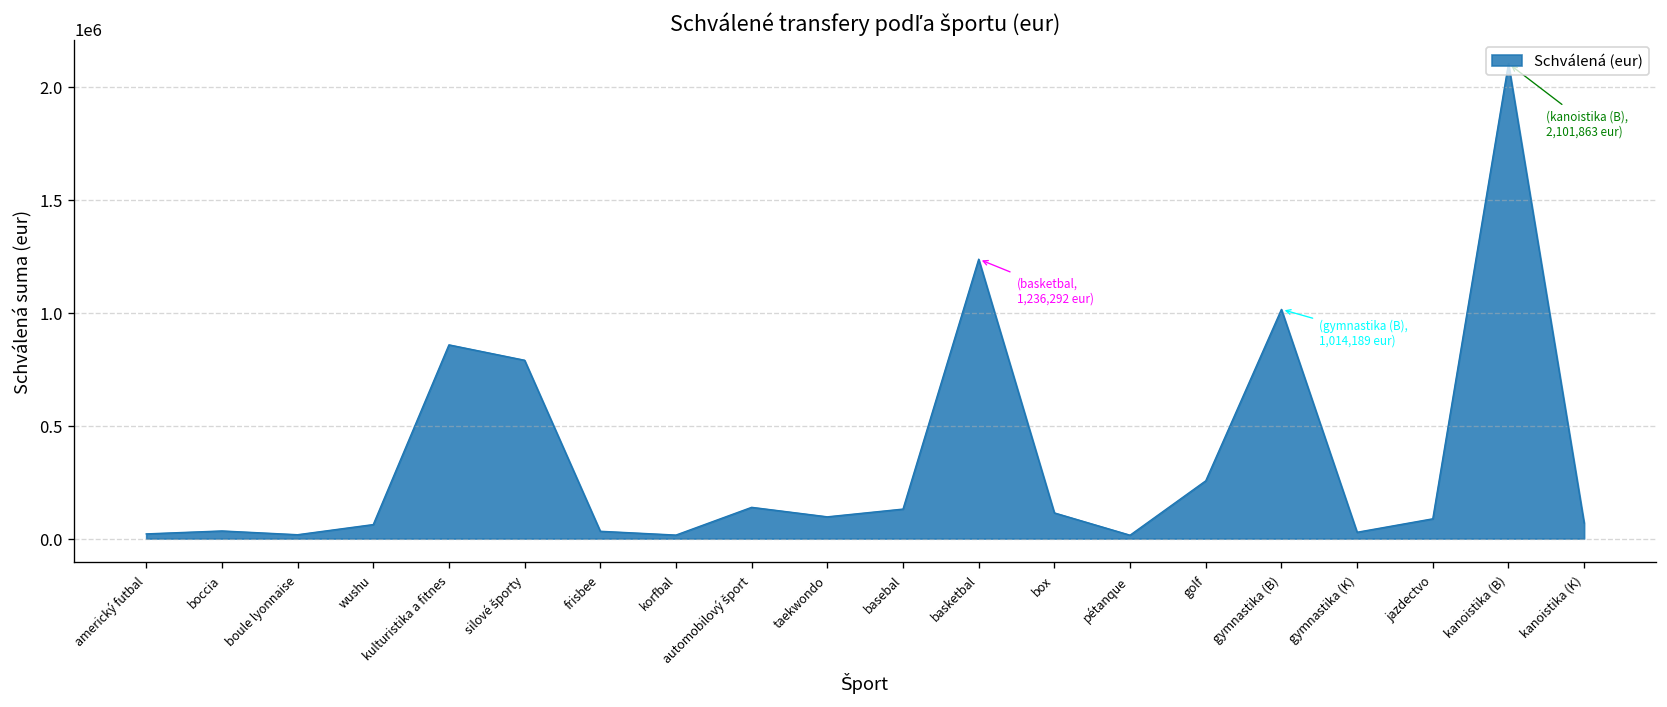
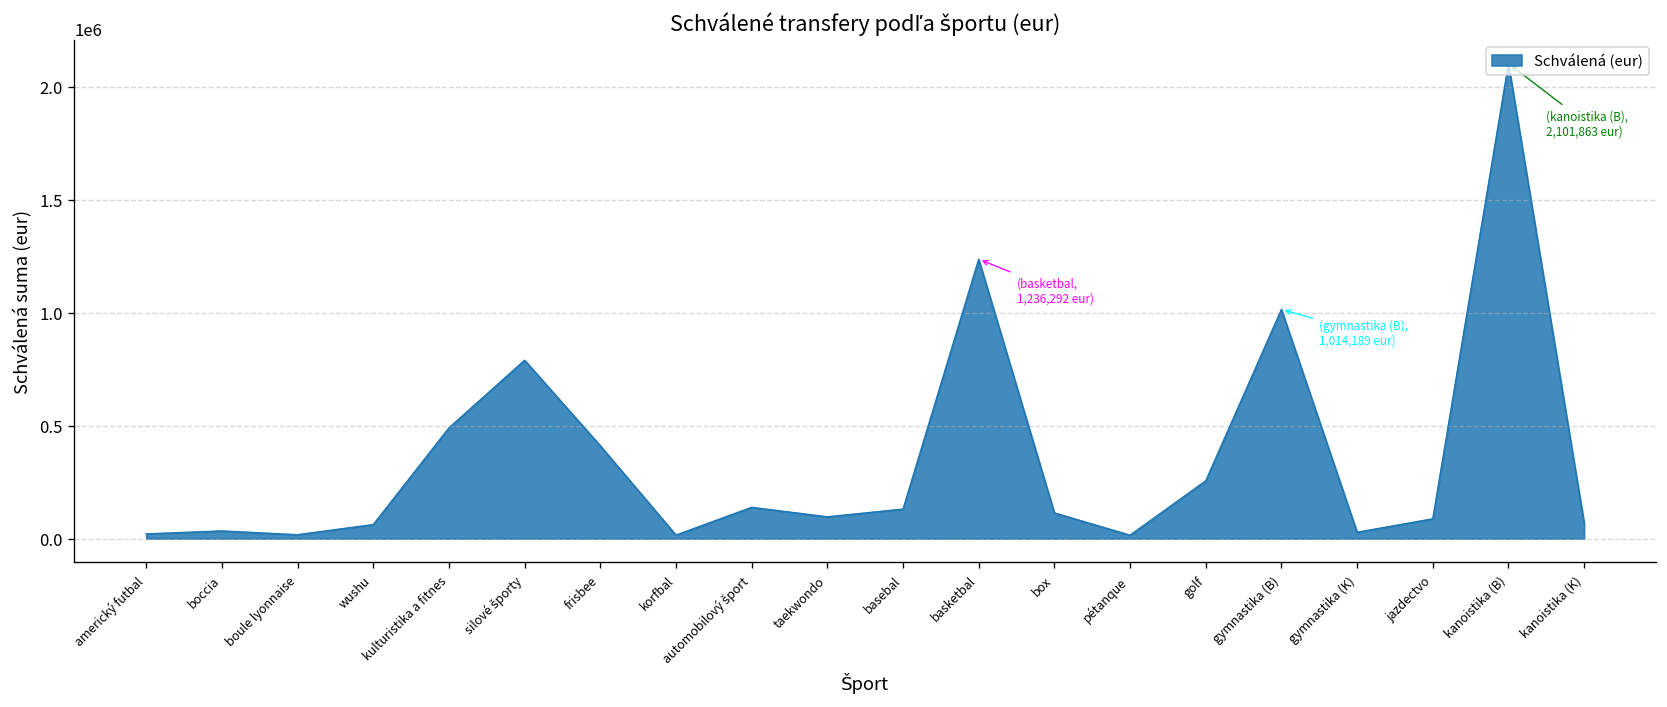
kulturistika a fitnes: 860000 -> 490000
frisbee: 30000 -> 410000
